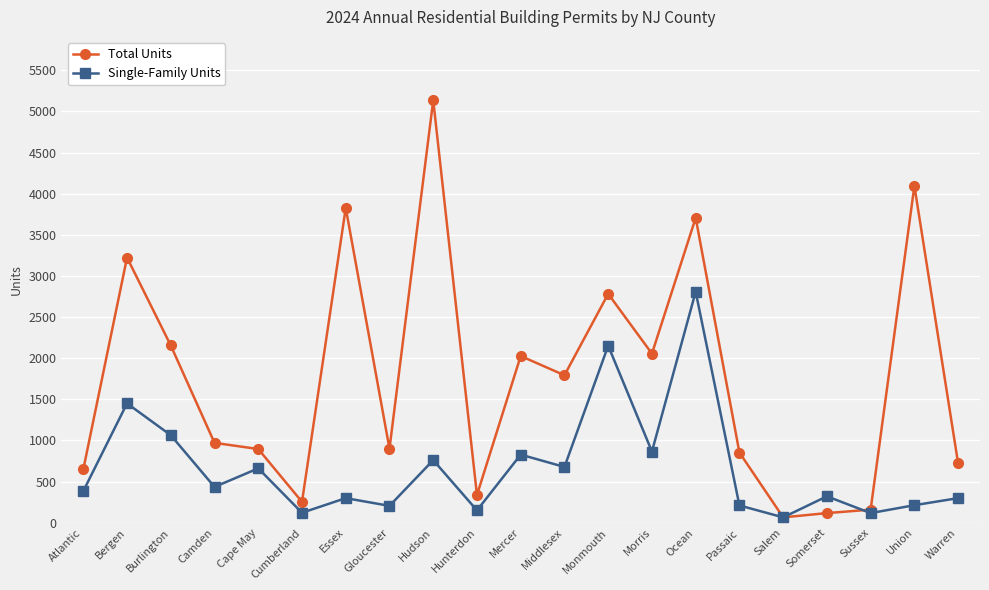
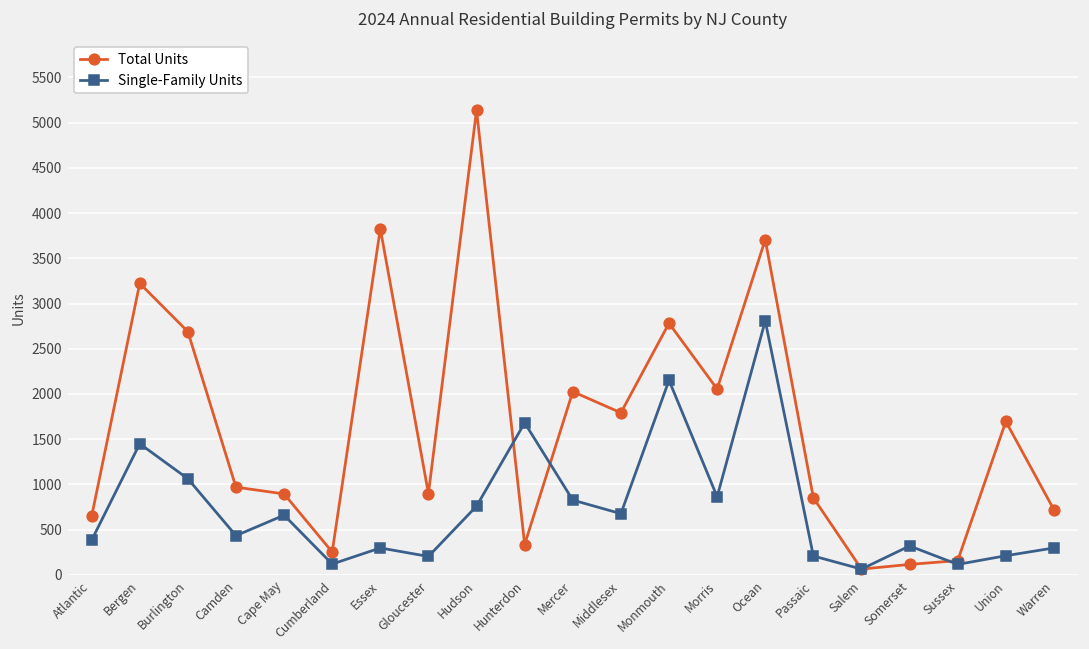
Total Units, Burlington: 2200 -> 2700
Single-Family Units, Hunterdon: 100 -> 1700
Total Units, Union: 4100 -> 1700
